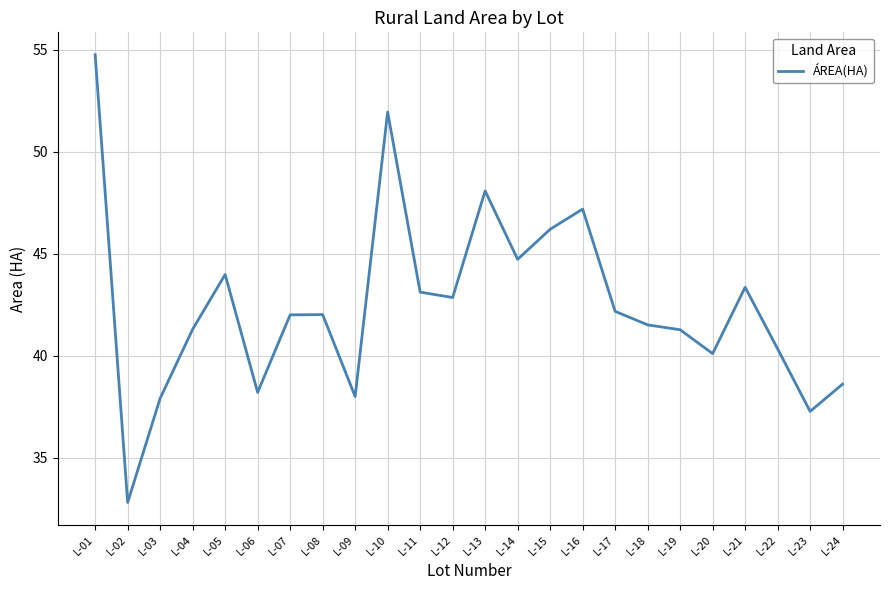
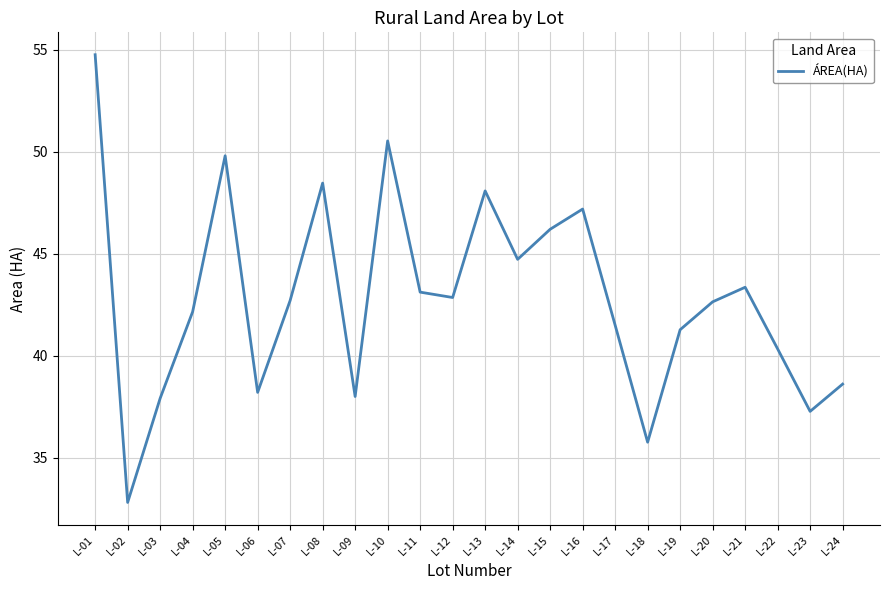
L-04: 41.3 -> 42.2
L-05: 44.0 -> 49.8
L-07: 42.0 -> 42.7
L-08: 42.0 -> 48.5
L-10: 52.0 -> 50.5
L-17: 42.2 -> 41.5
L-18: 41.5 -> 35.8
L-20: 40.1 -> 42.6
